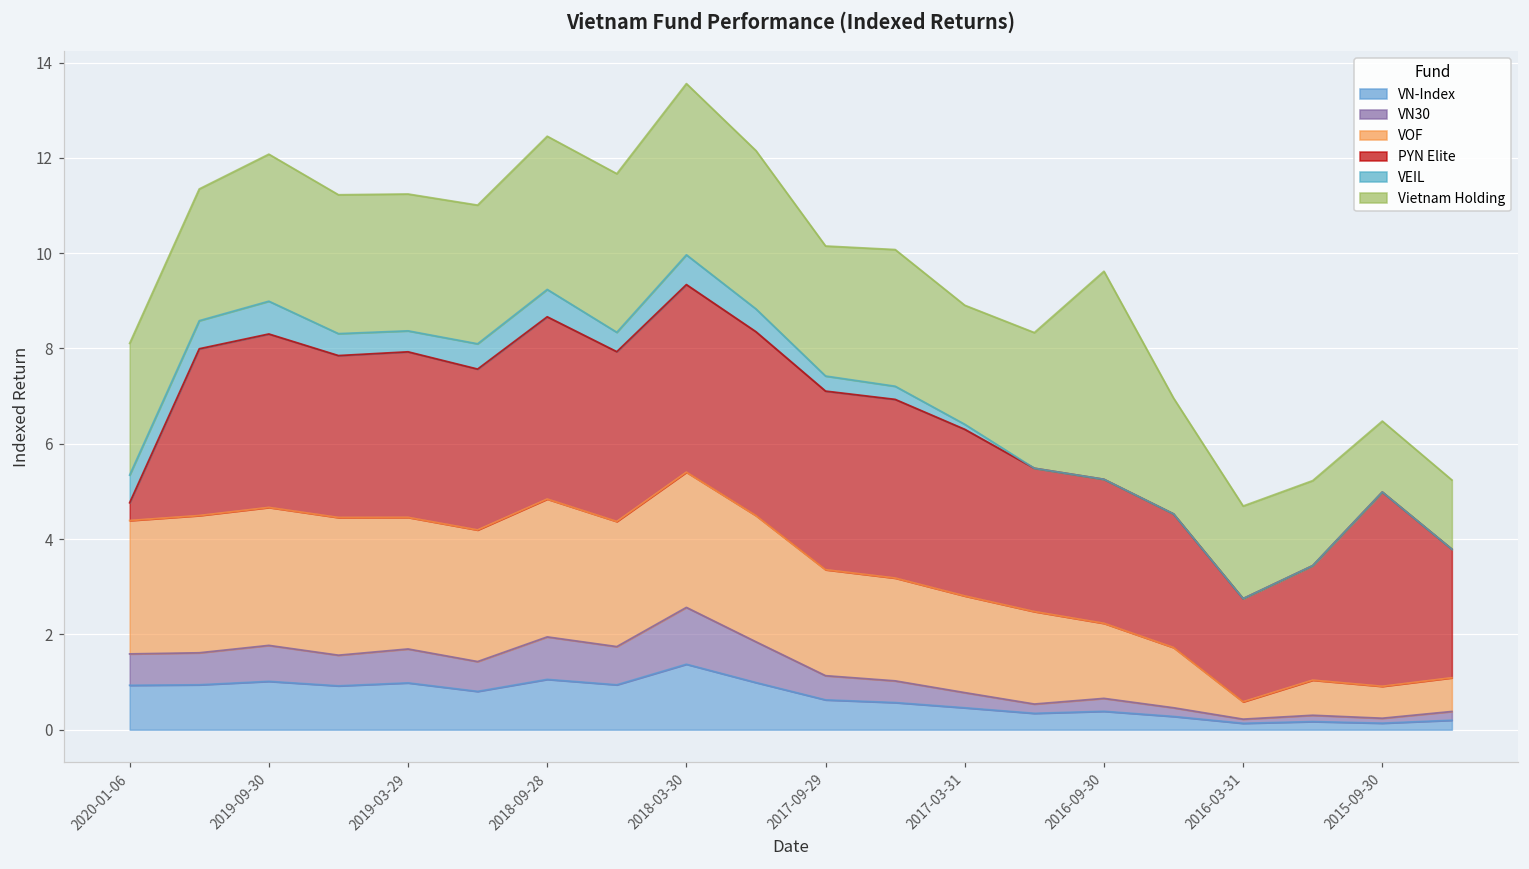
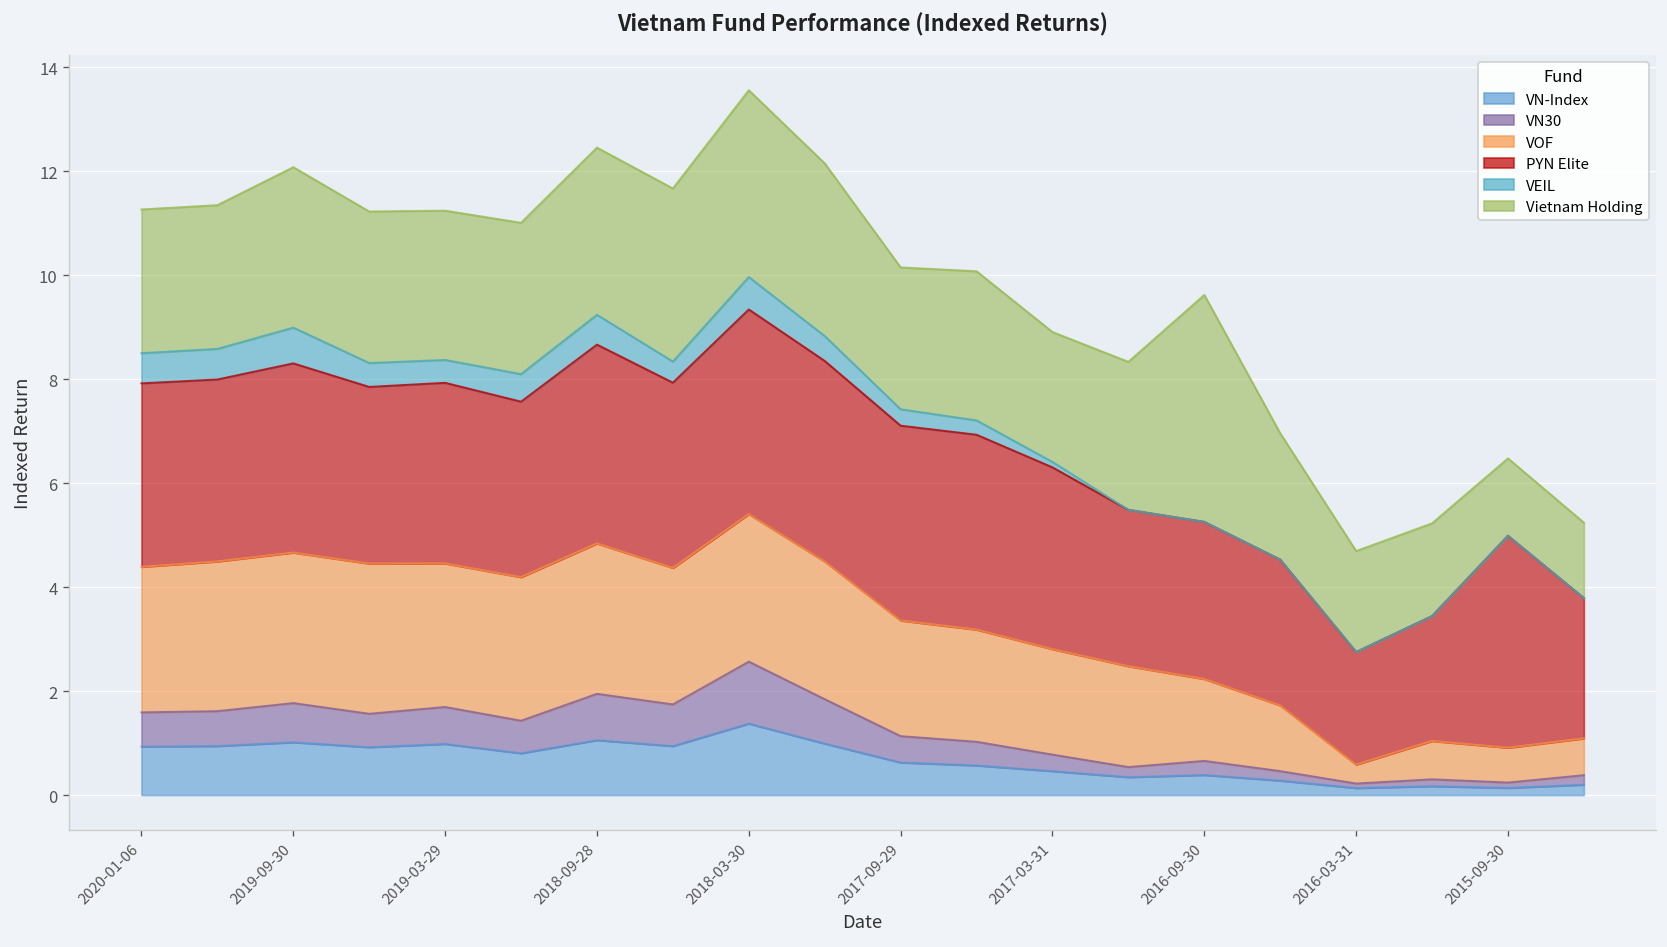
PYN Elite, 2020-01-06: 0.4 -> 3.5
